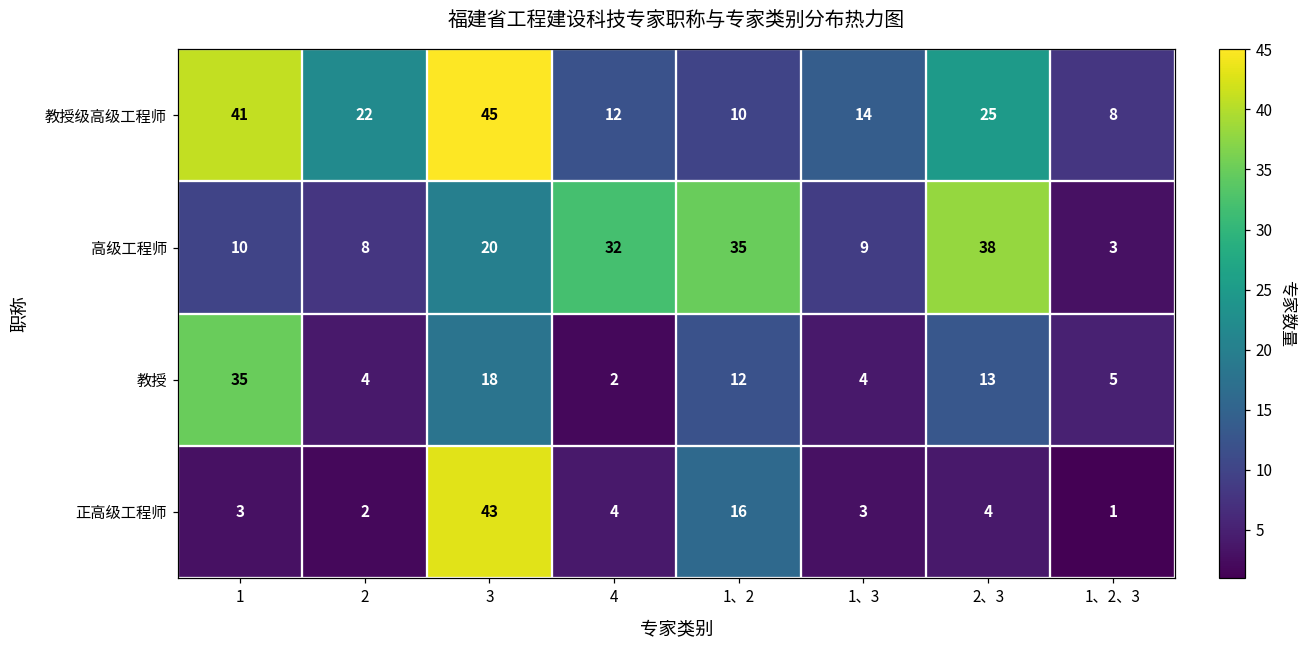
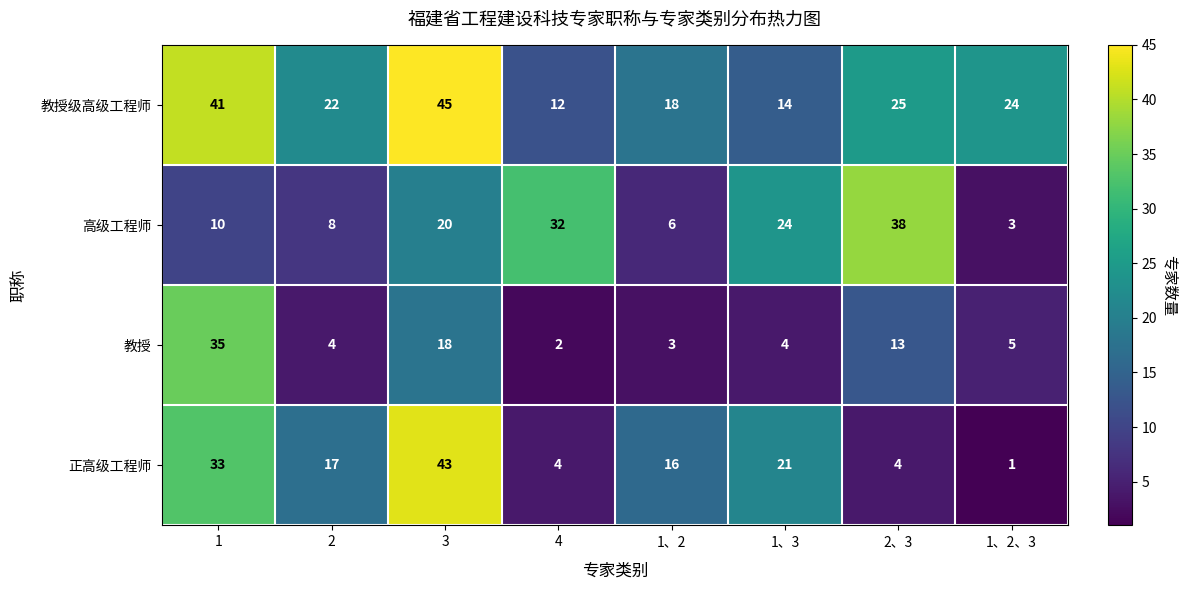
教授级高级工程师, 1、2: 10 -> 18
教授级高级工程师, 1、2、3: 8 -> 24
高级工程师, 1、2: 35 -> 6
高级工程师, 1、3: 9 -> 24
教授, 1、2: 12 -> 3
正高级工程师, 1: 3 -> 33
正高级工程师, 2: 2 -> 17
正高级工程师, 1、3: 3 -> 21
